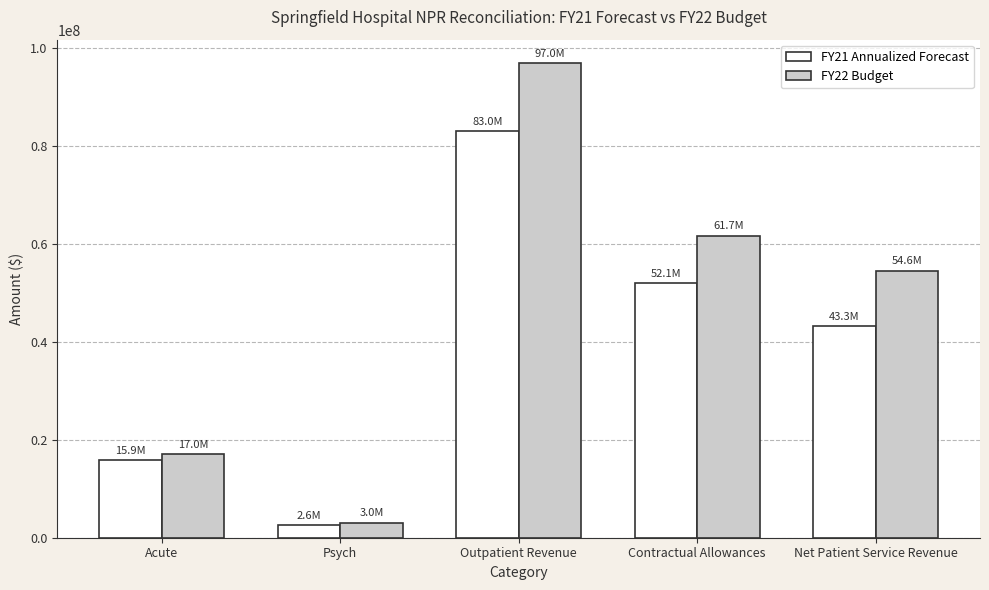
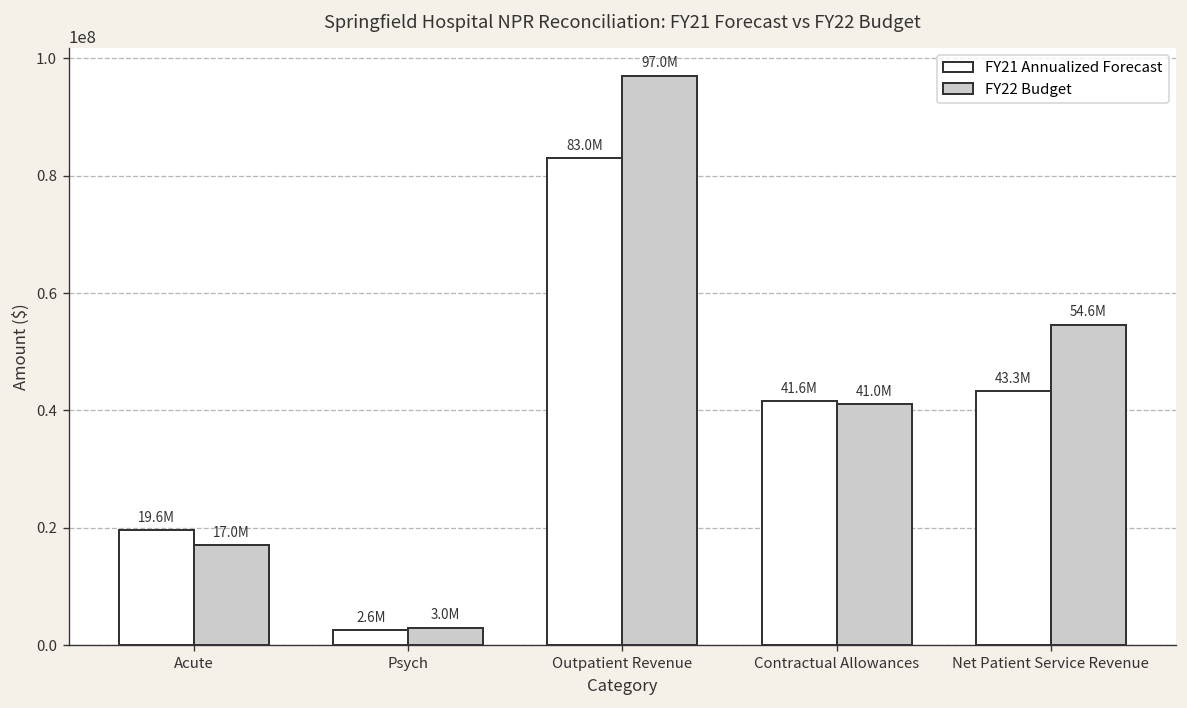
FY21 Annualized Forecast, Acute: 15.9M -> 19.6M
FY21 Annualized Forecast, Contractual Allowances: 52.1M -> 41.6M
FY22 Budget, Contractual Allowances: 61.7M -> 41.0M
